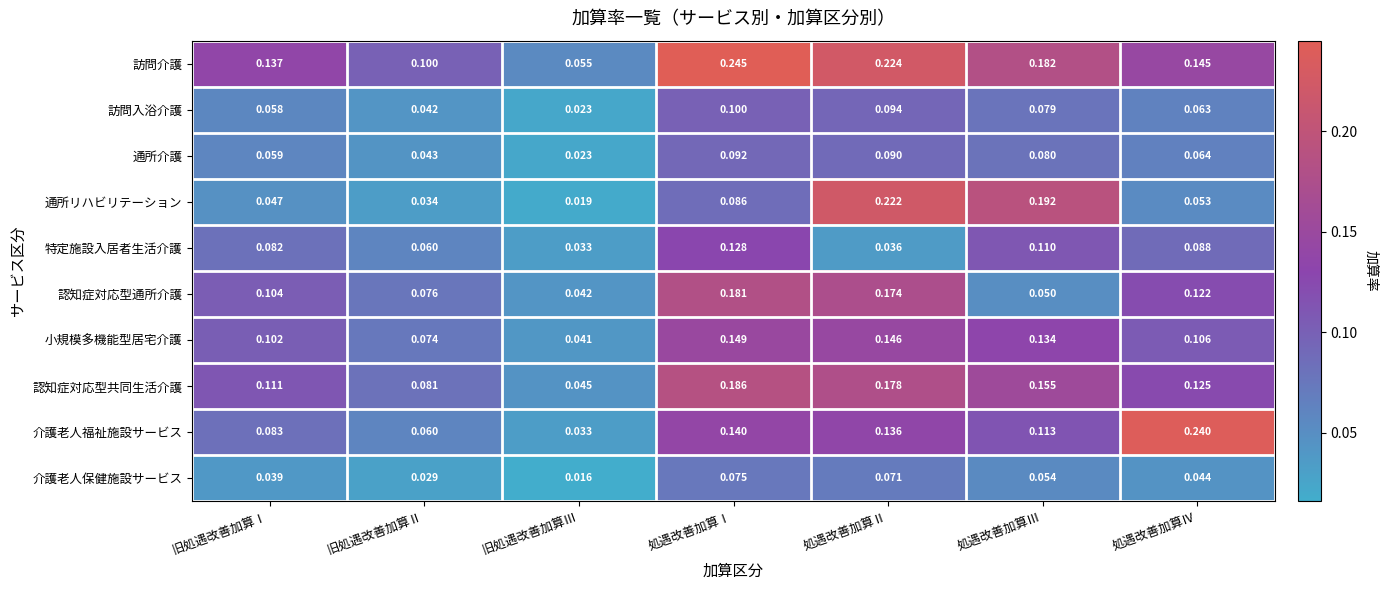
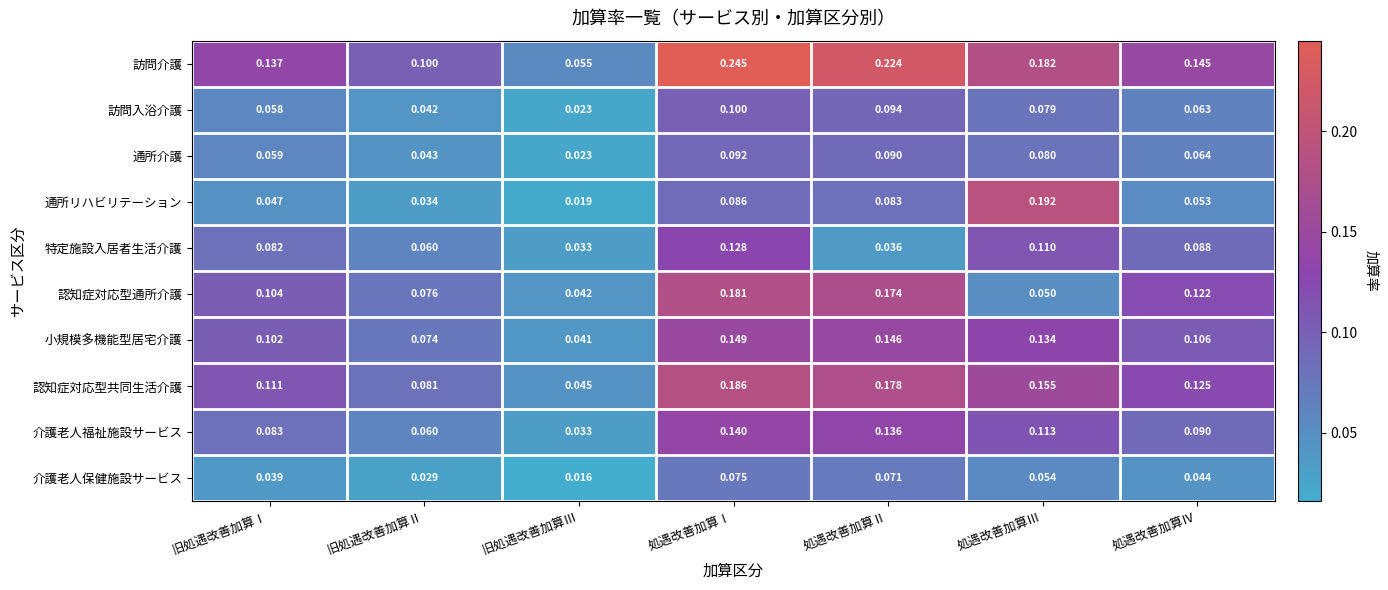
通所リハビリテーション, 処遇改善加算Ⅱ: 0.222 -> 0.083
介護老人福祉施設サービス, 処遇改善加算Ⅳ: 0.240 -> 0.090
